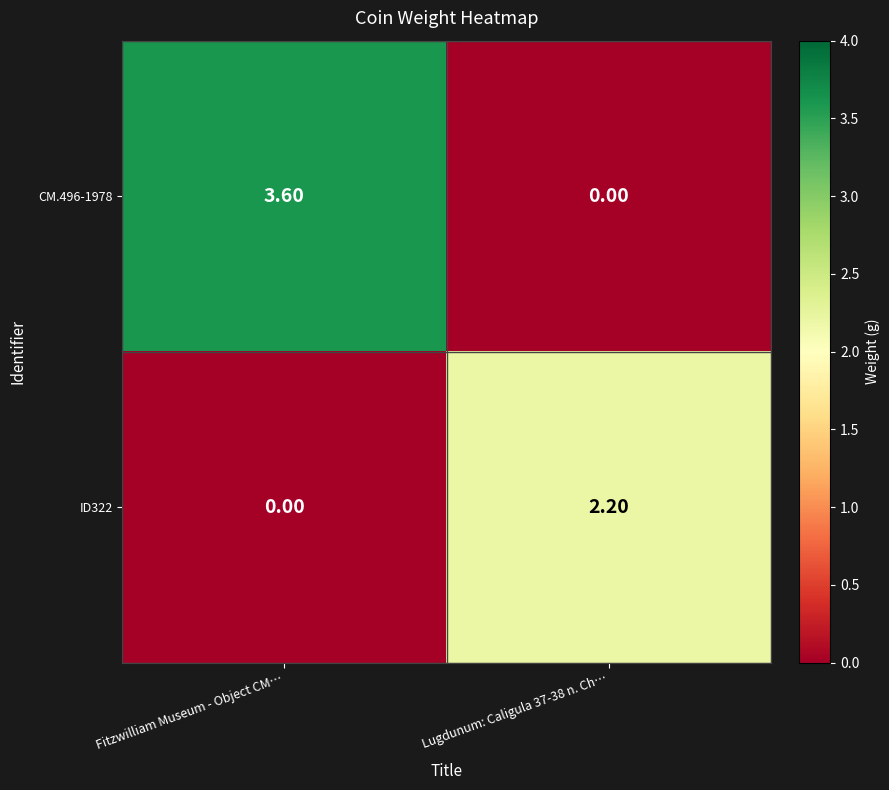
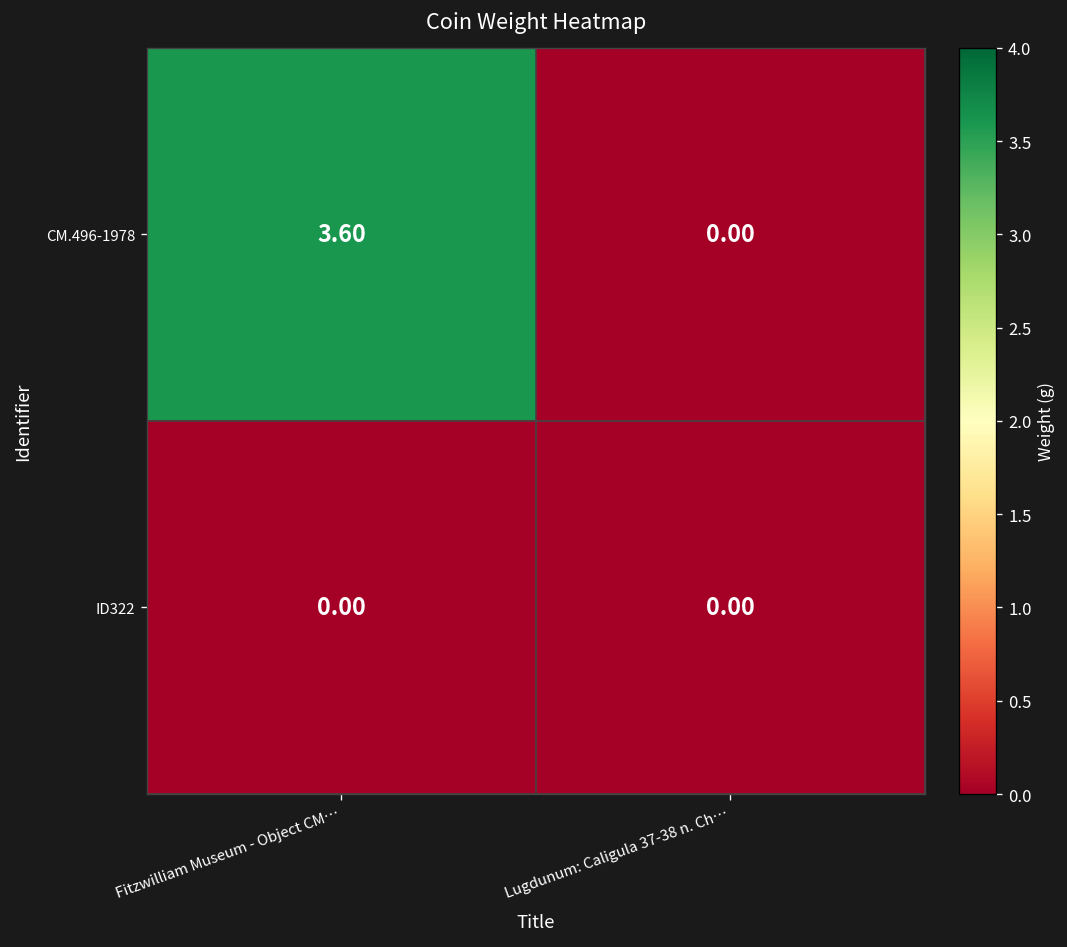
ID322, Lugdunum: Caligula 37-38 n. Ch…: 2.20 -> 0.00
